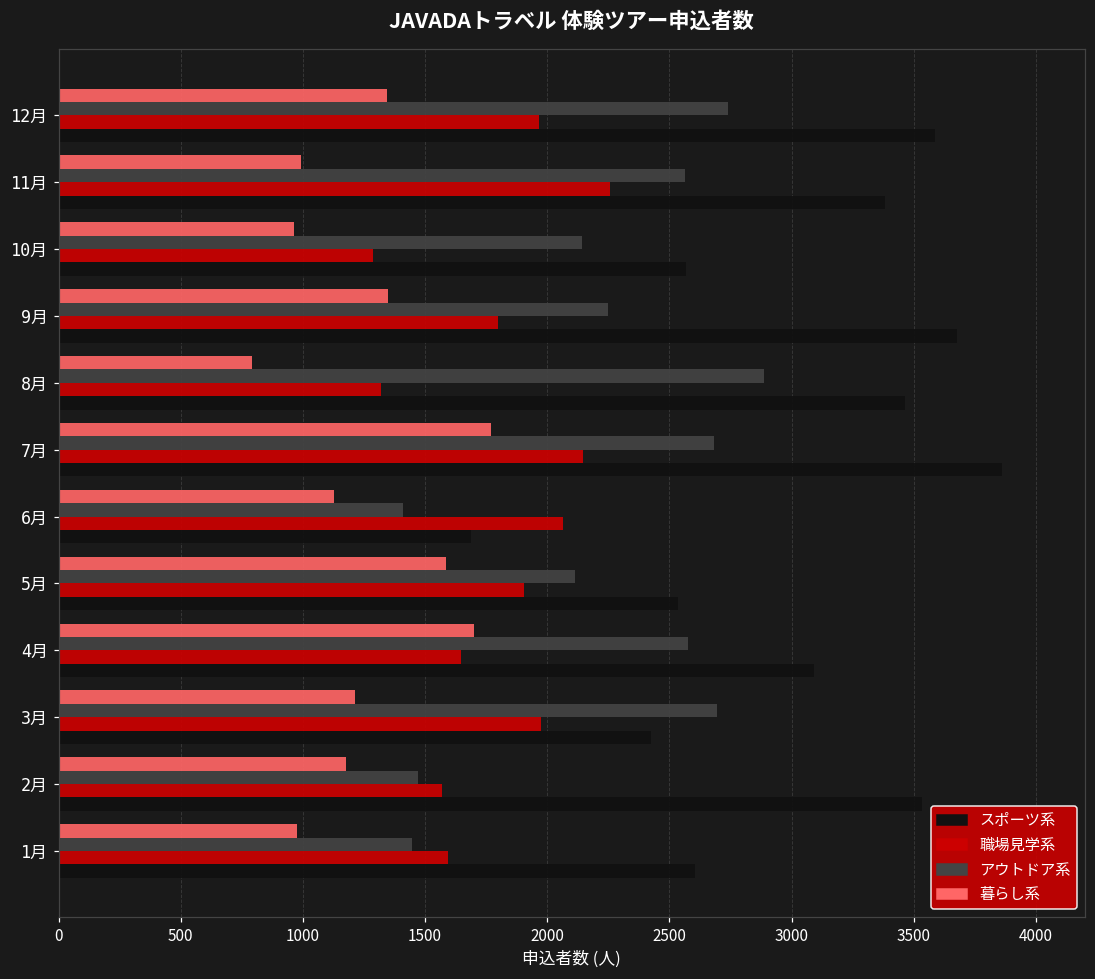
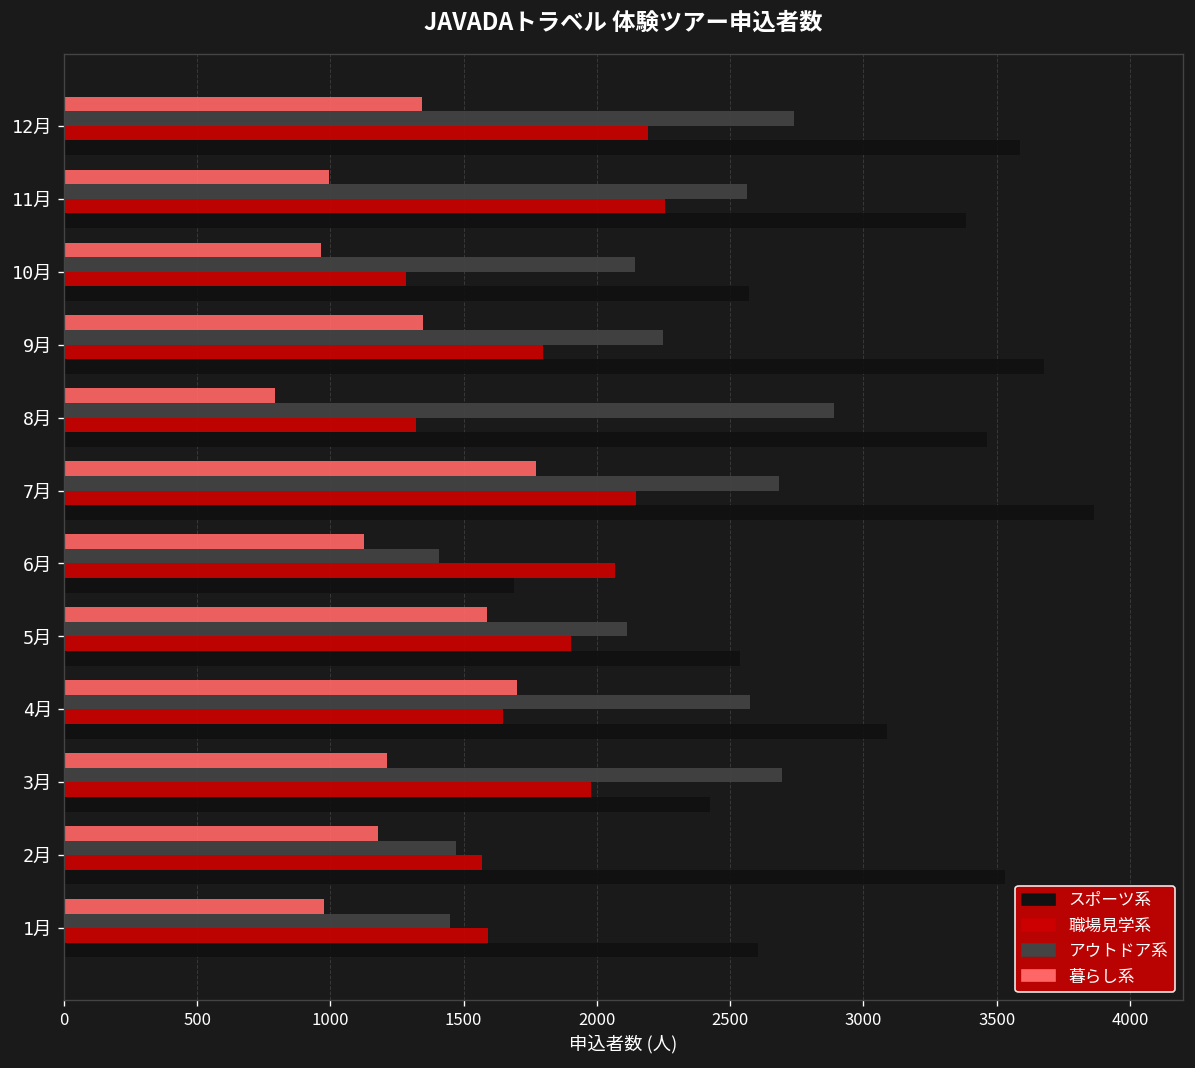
職場見学系, 12月: 1970 -> 2190
